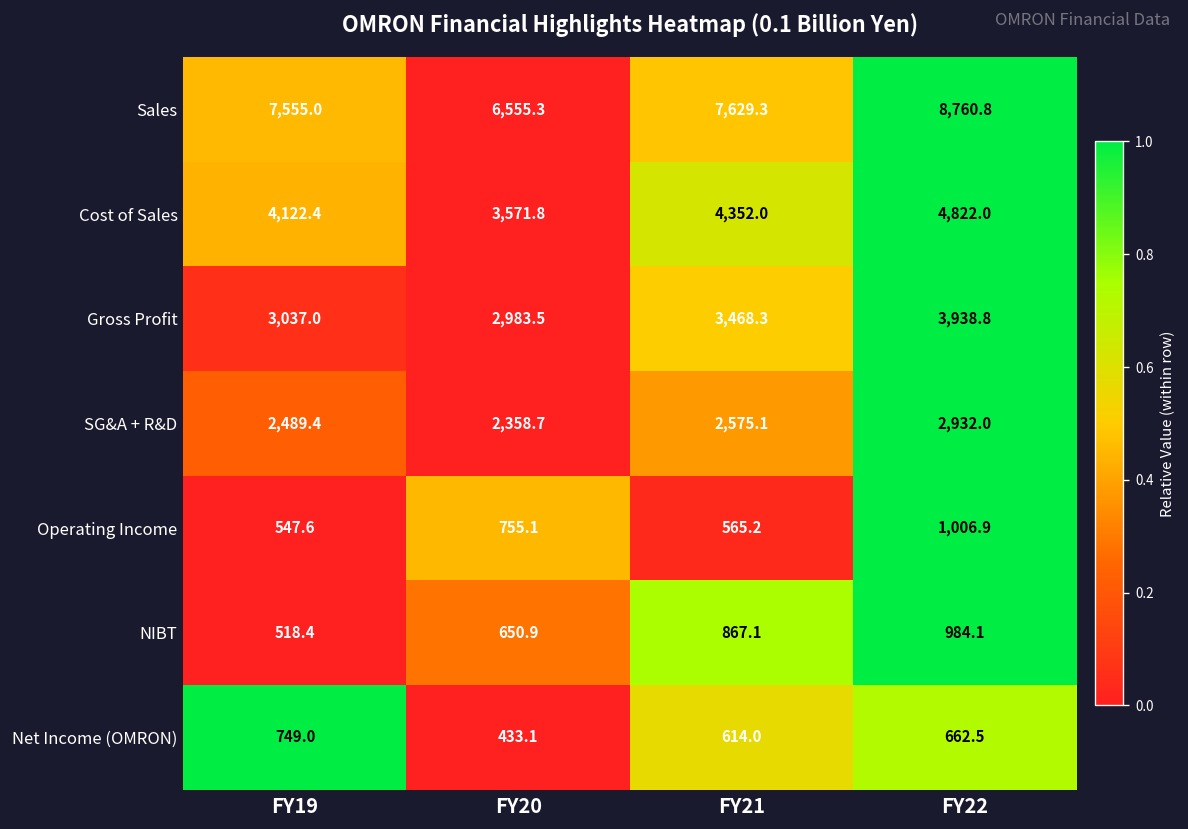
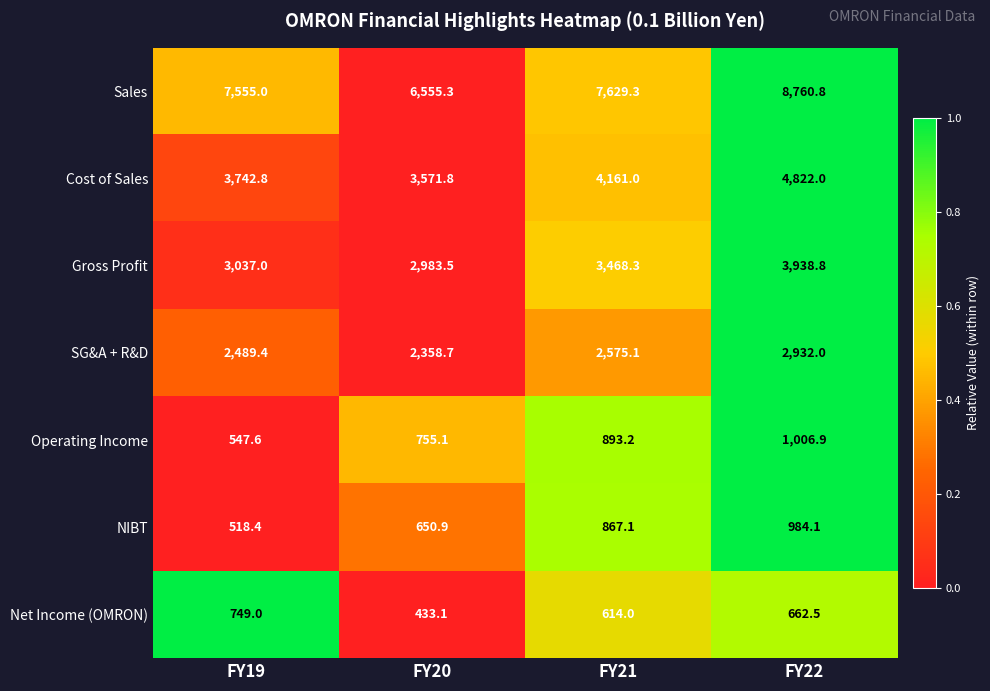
Cost of Sales, FY19: 4,122.4 -> 3,742.8
Cost of Sales, FY21: 4,352.0 -> 4,161.0
Operating Income, FY21: 565.2 -> 893.2
